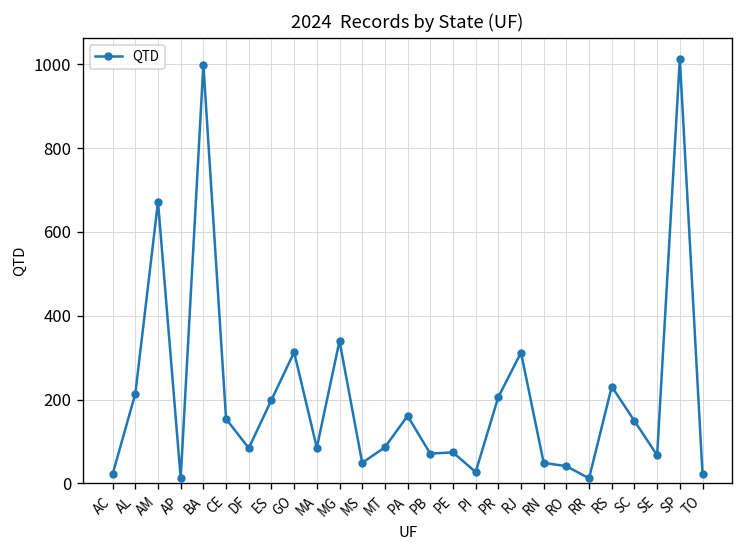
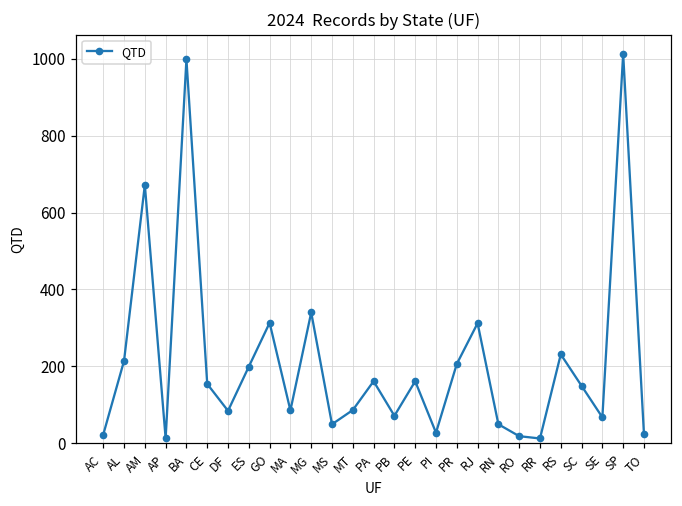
PE: 70 -> 160
RO: 40 -> 20
